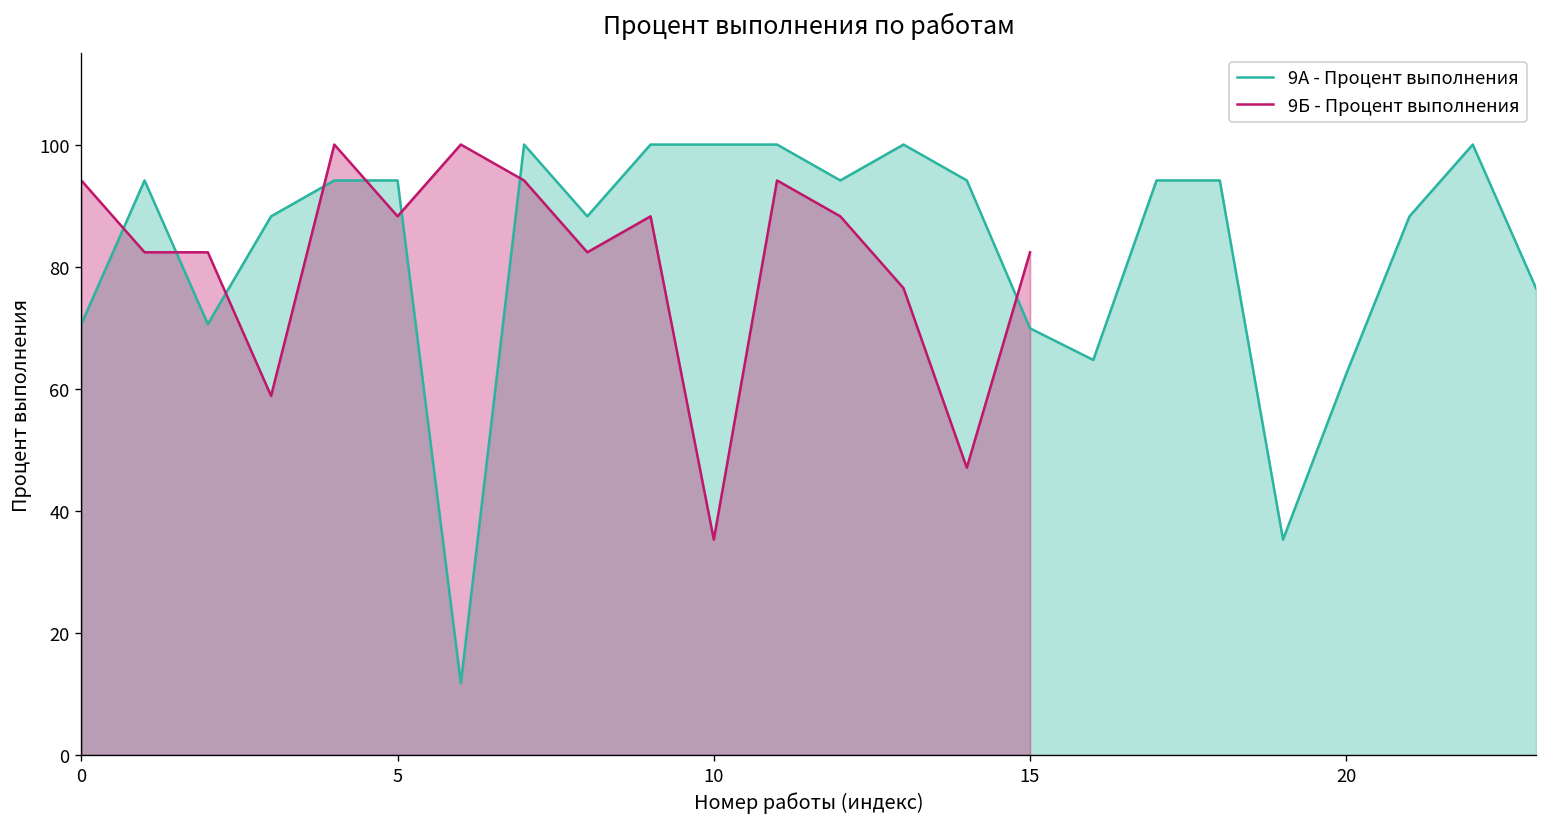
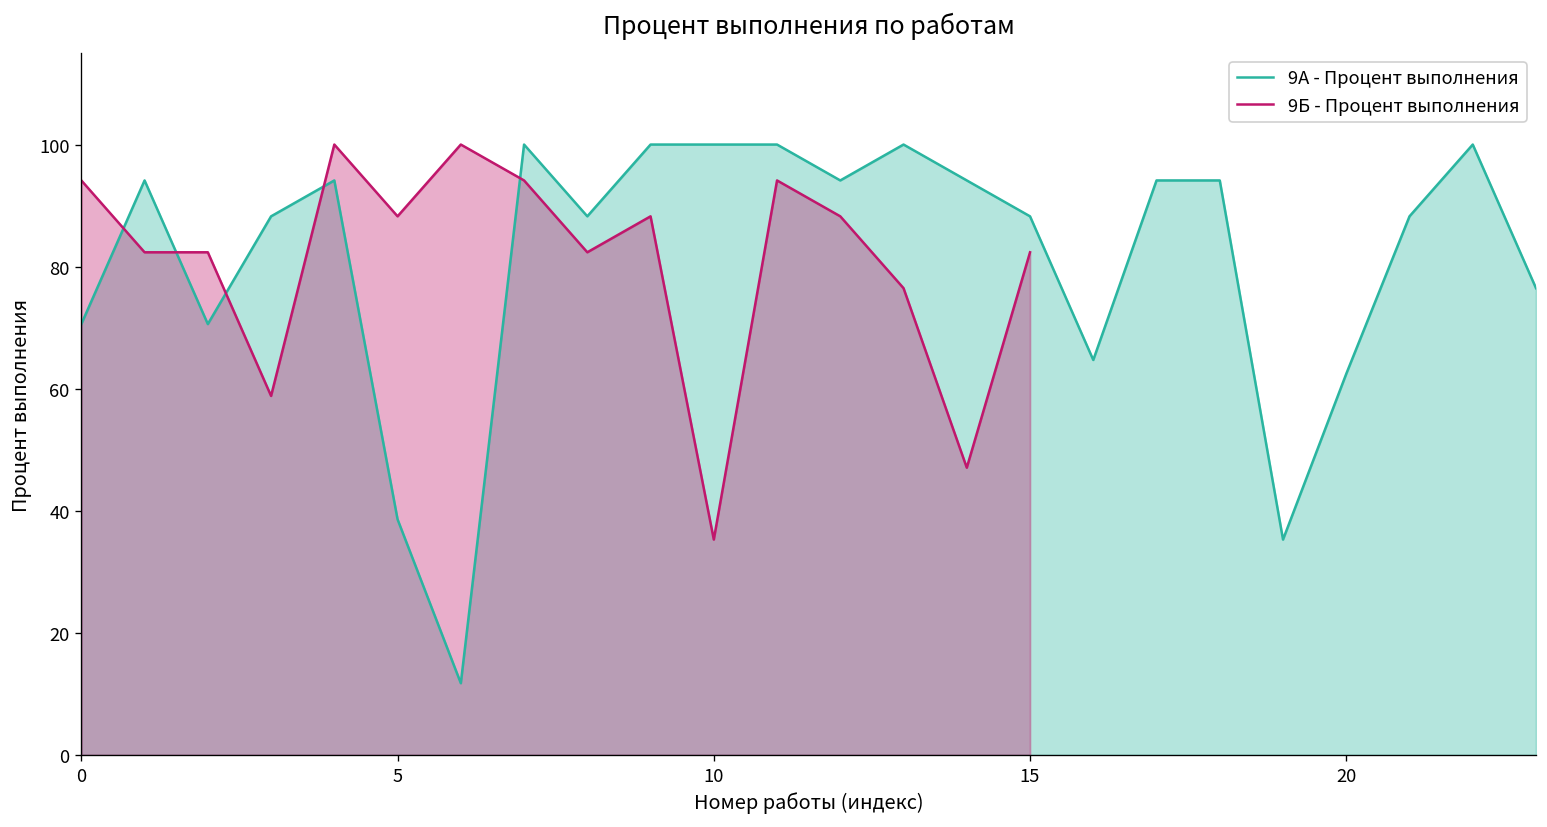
9А - Процент выполнения, 5: 94 -> 39
9А - Процент выполнения, 15: 70 -> 88
